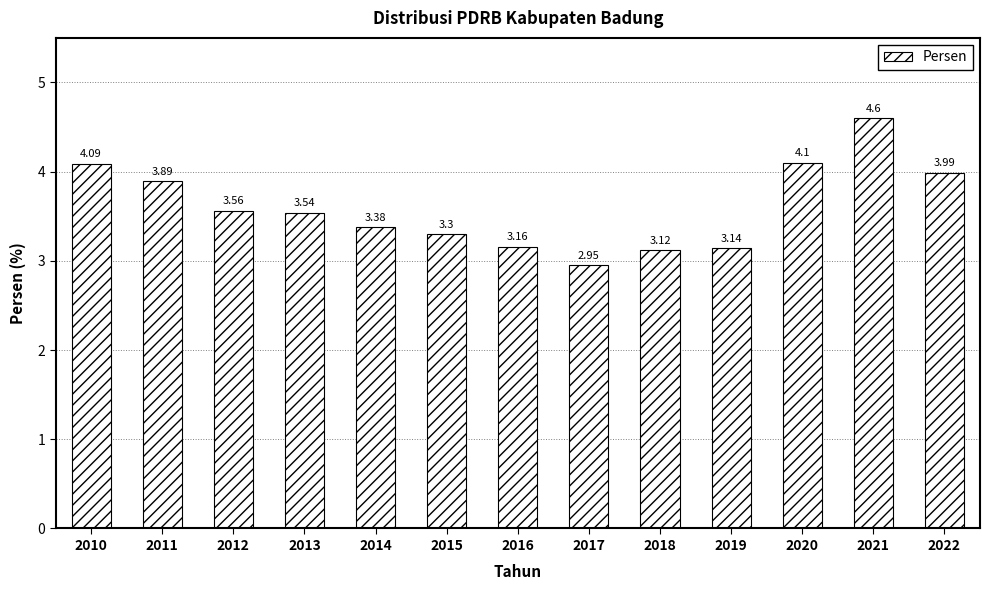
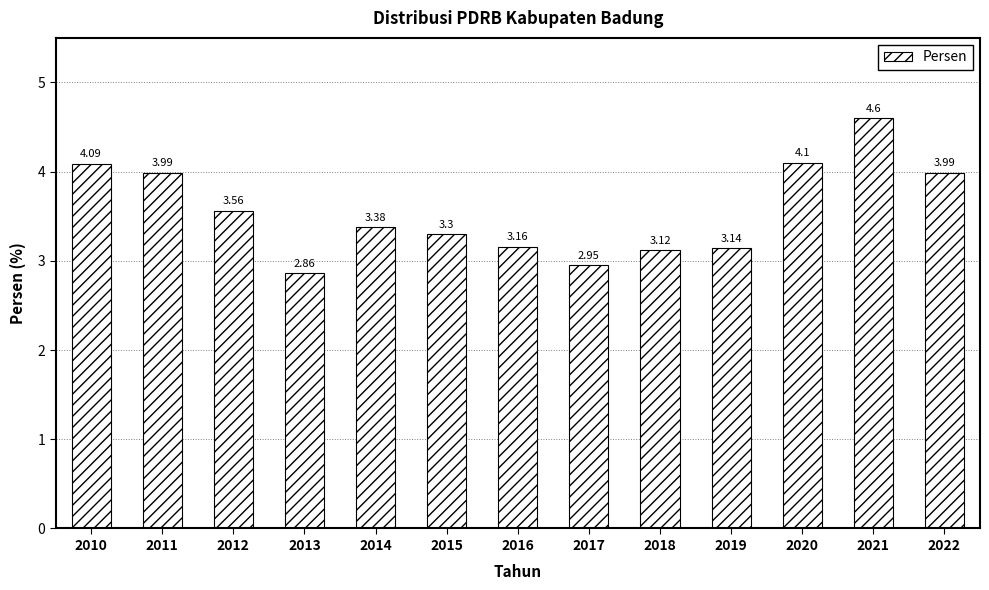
2011: 3.89 -> 3.99
2013: 3.54 -> 2.86
